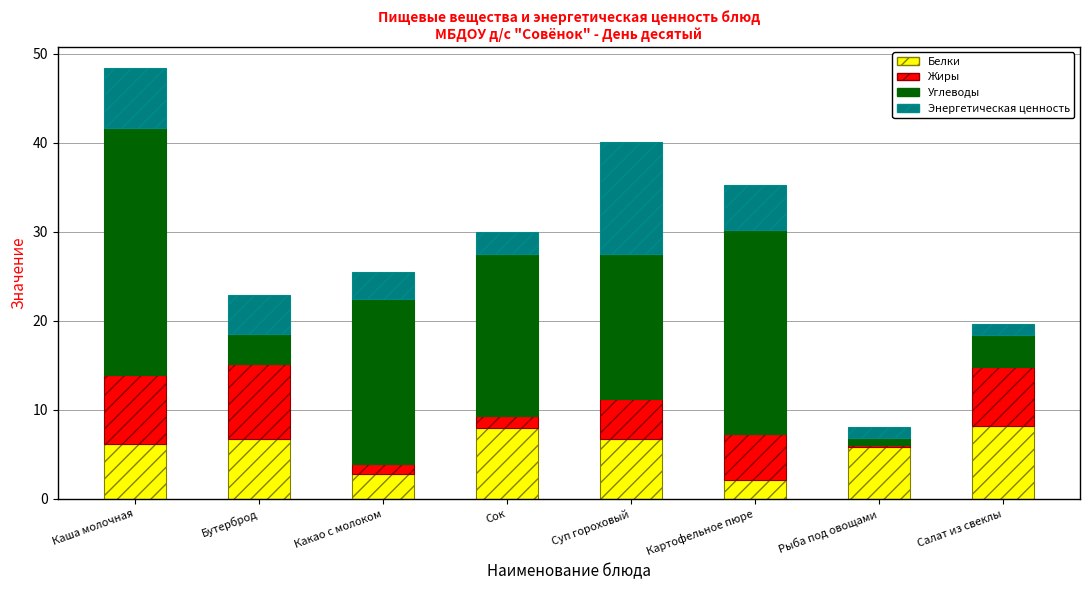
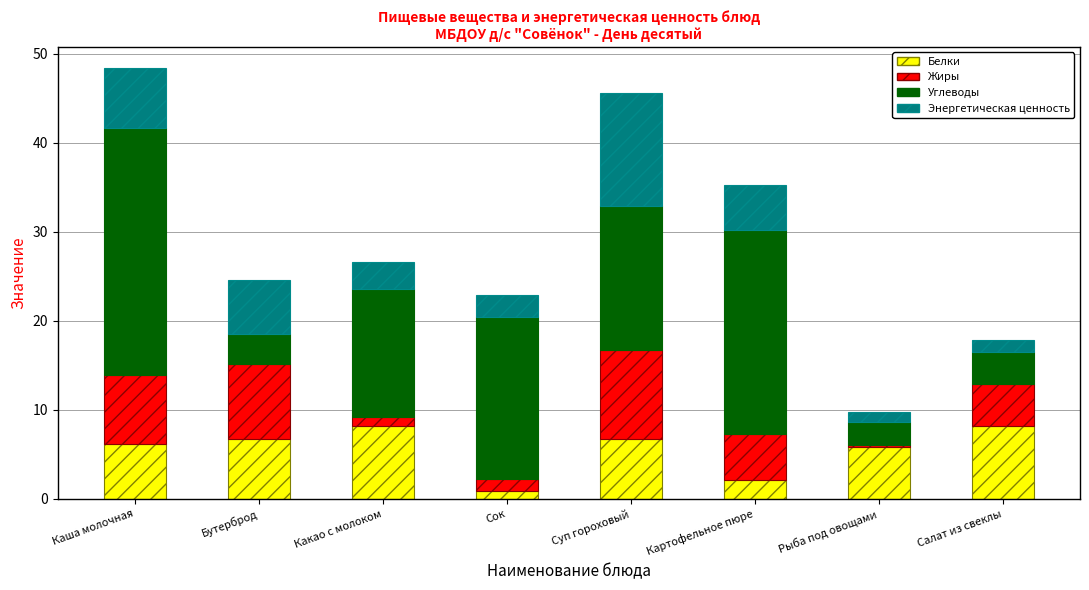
Энергетическая ценность, Бутерброд: 4 -> 6
Белки, Какао с молоком: 3 -> 8
Углеводы, Какао с молоком: 19 -> 14
Белки, Сок: 8 -> 1
Жиры, Суп гороховый: 5 -> 10
Углеводы, Рыба под овощами: 1 -> 3
Жиры, Салат из свеклы: 7 -> 5
